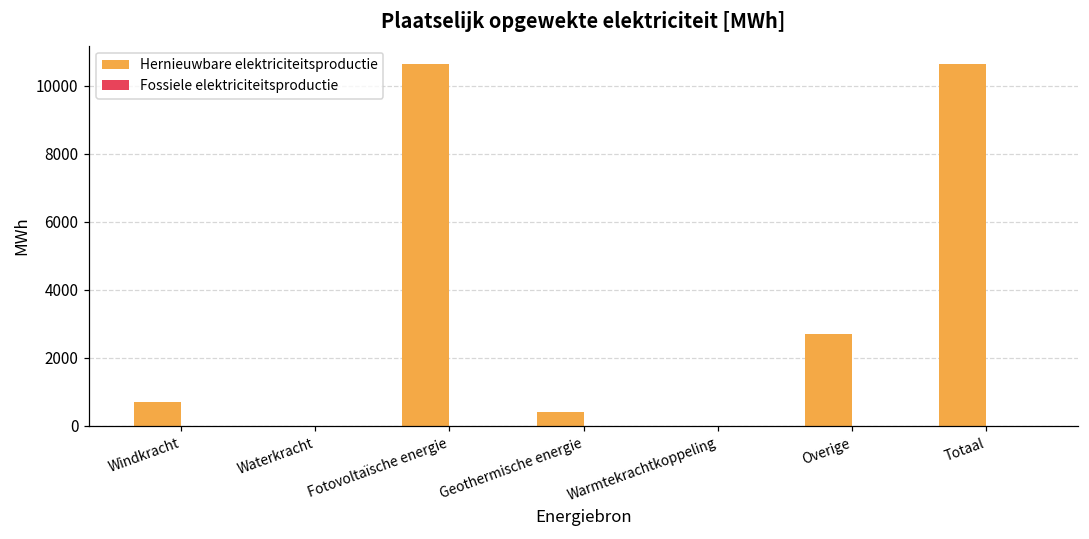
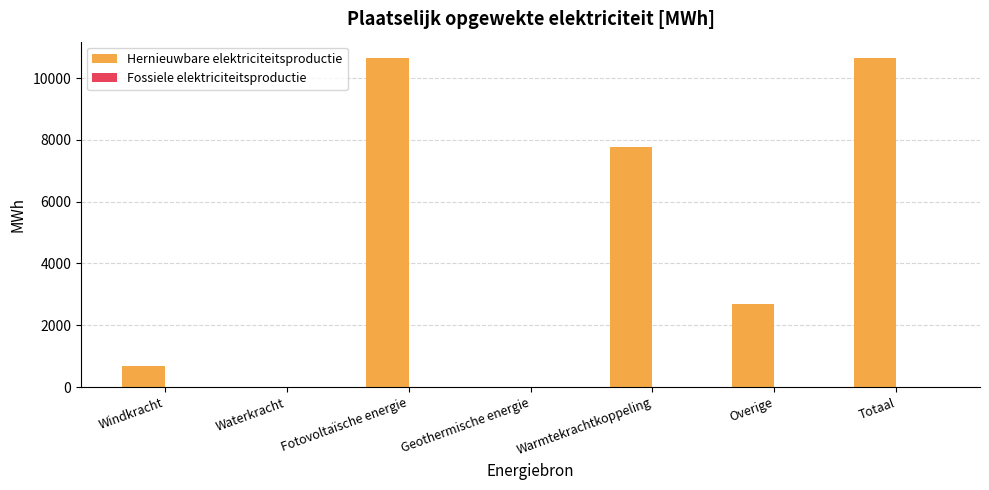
Hernieuwbare elektriciteitsproductie, Geothermische energie: 400 -> 0
Hernieuwbare elektriciteitsproductie, Warmtekrachtkoppeling: 0 -> 7800
